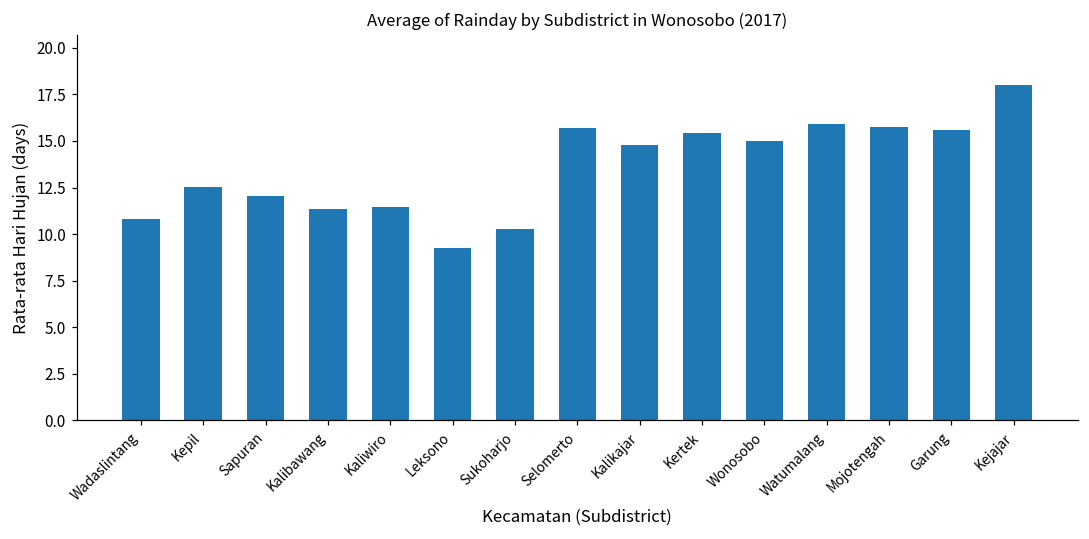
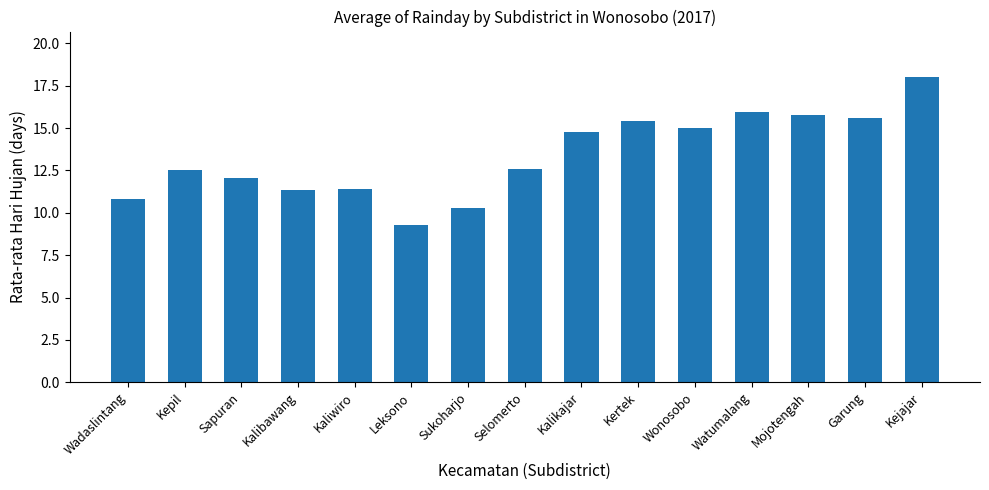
Selomerto: 15.7 -> 12.6
